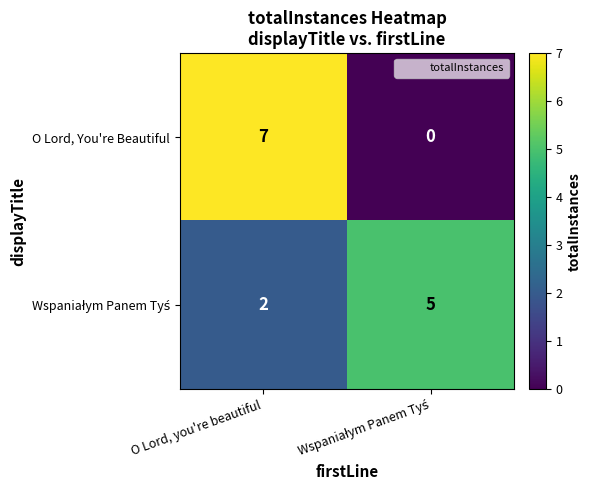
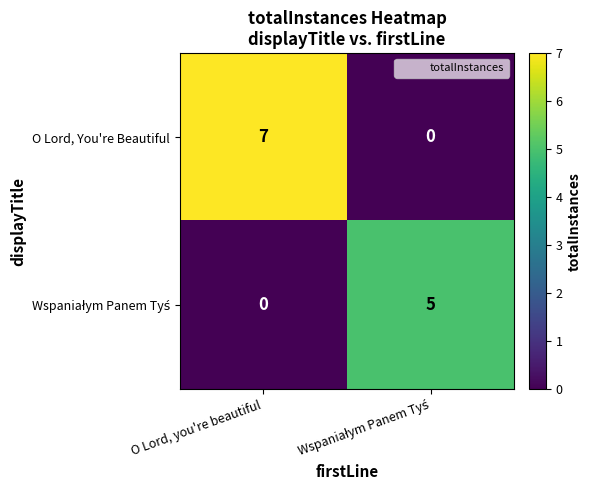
Wspaniałym Panem Tyś, O Lord, you're beautiful: 2 -> 0
